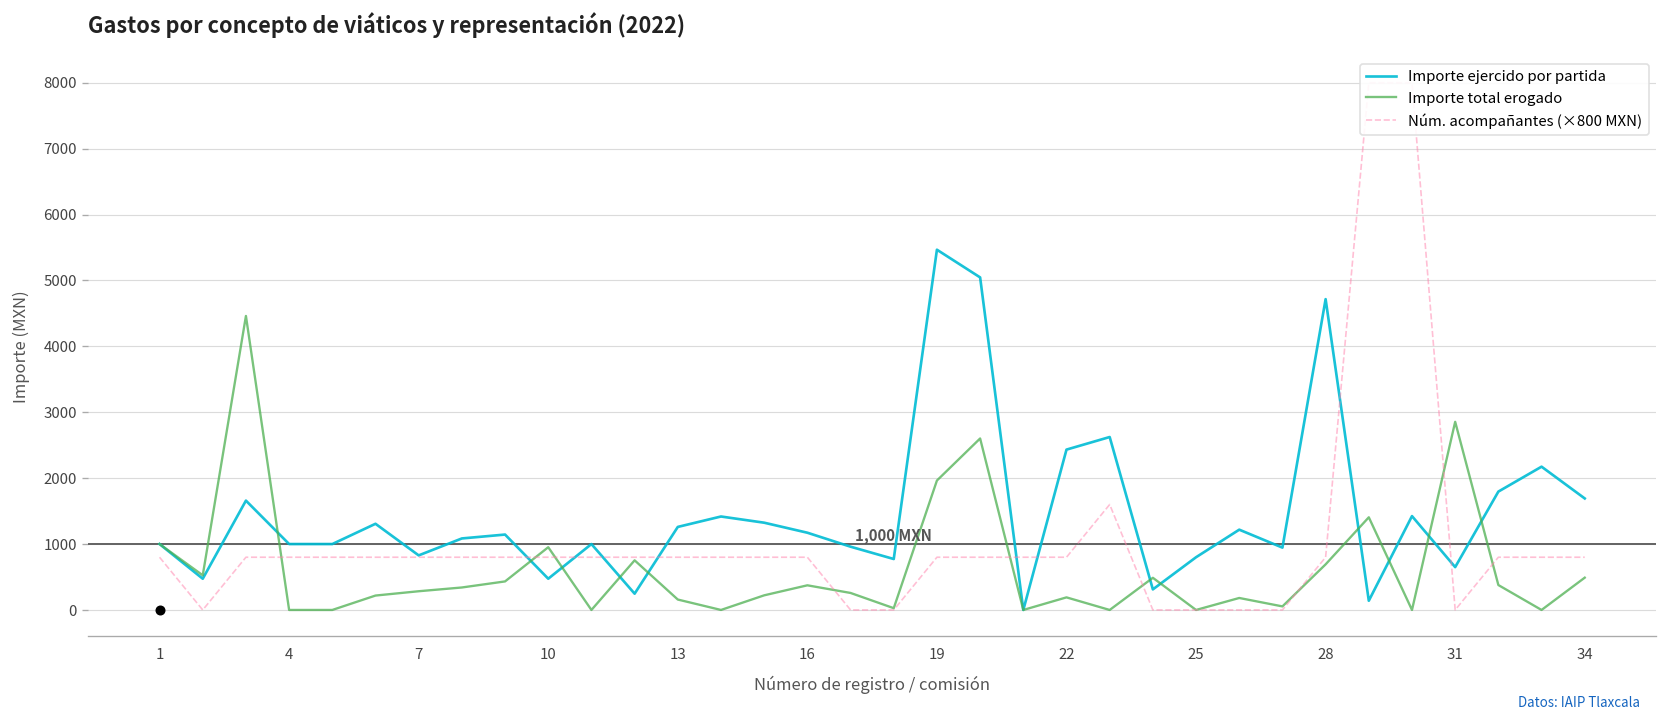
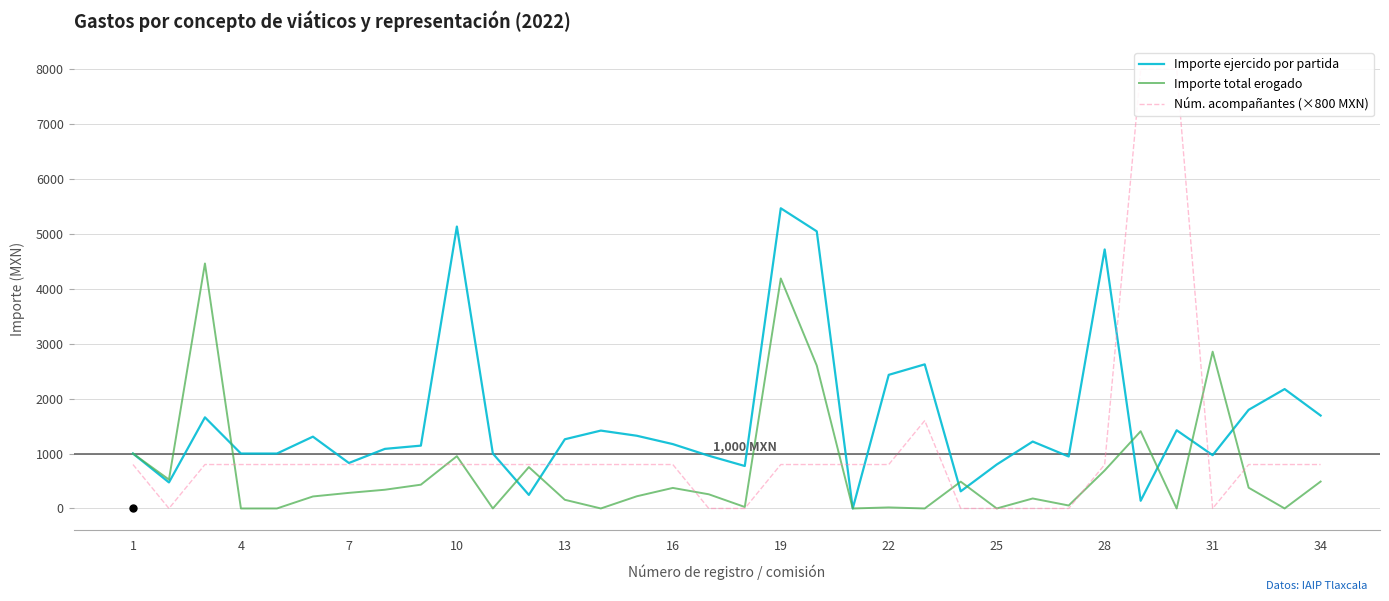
Importe ejercido por partida, 10: 500 -> 5100
Importe total erogado, 19: 2000 -> 4200
Importe total erogado, 22: 200 -> 0
Importe ejercido por partida, 31: 700 -> 1000
